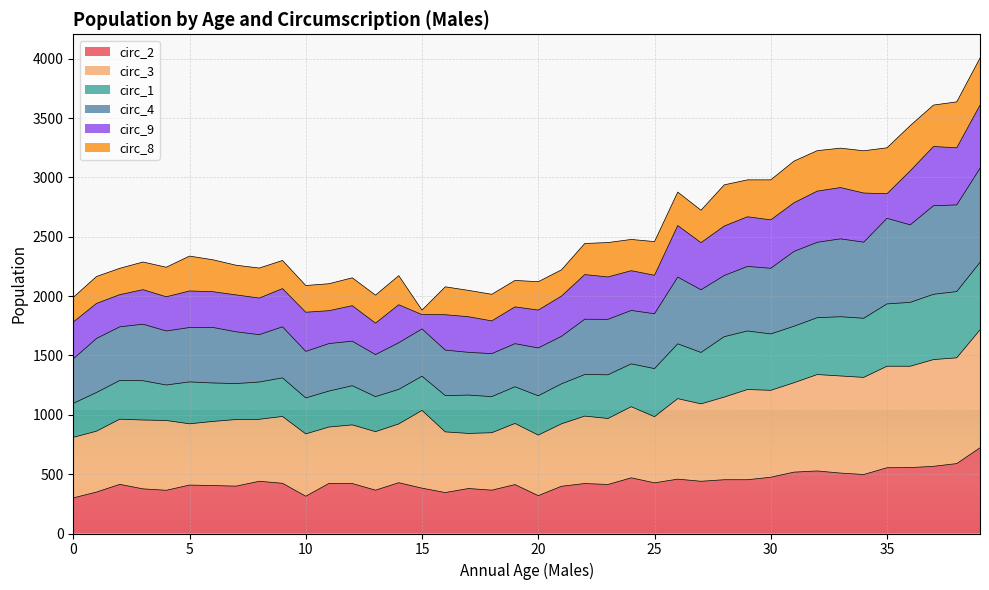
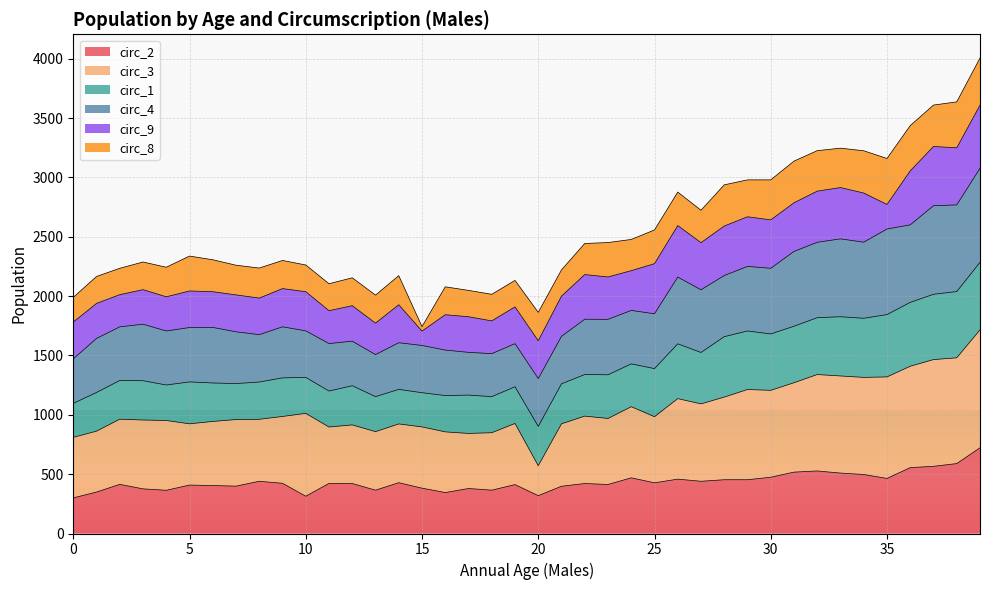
circ_3, 10: 530 -> 700
circ_3, 15: 660 -> 520
circ_3, 20: 510 -> 250
circ_9, 25: 320 -> 420
circ_2, 35: 550 -> 460
